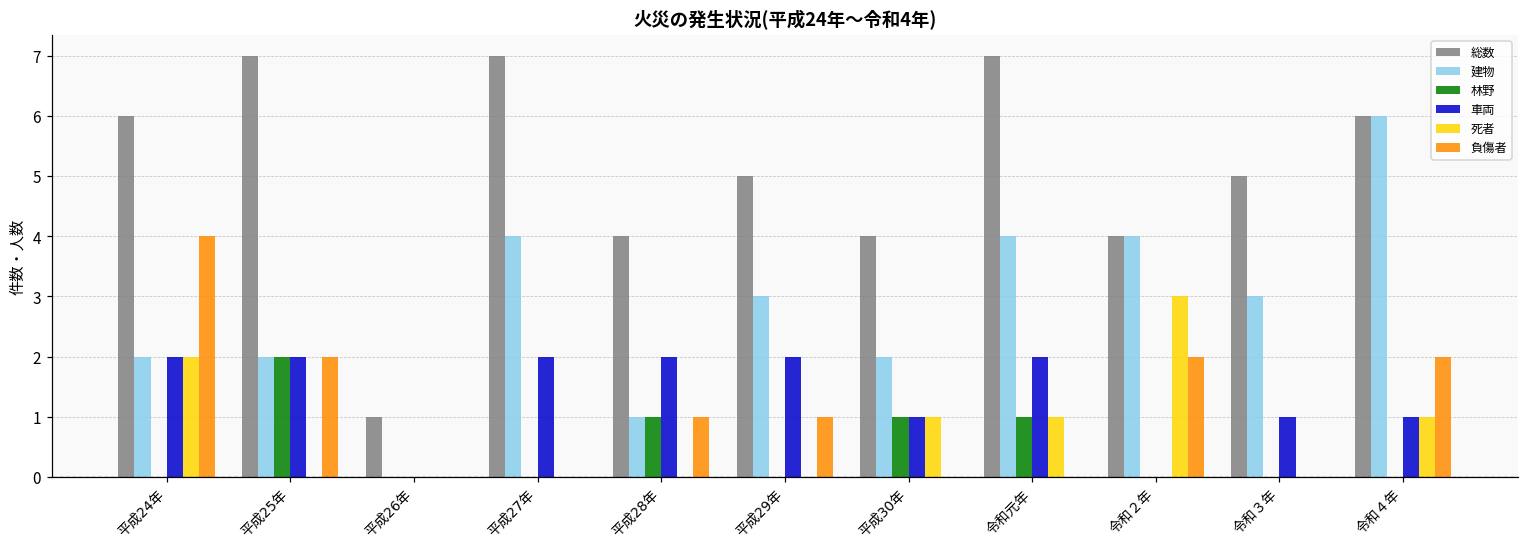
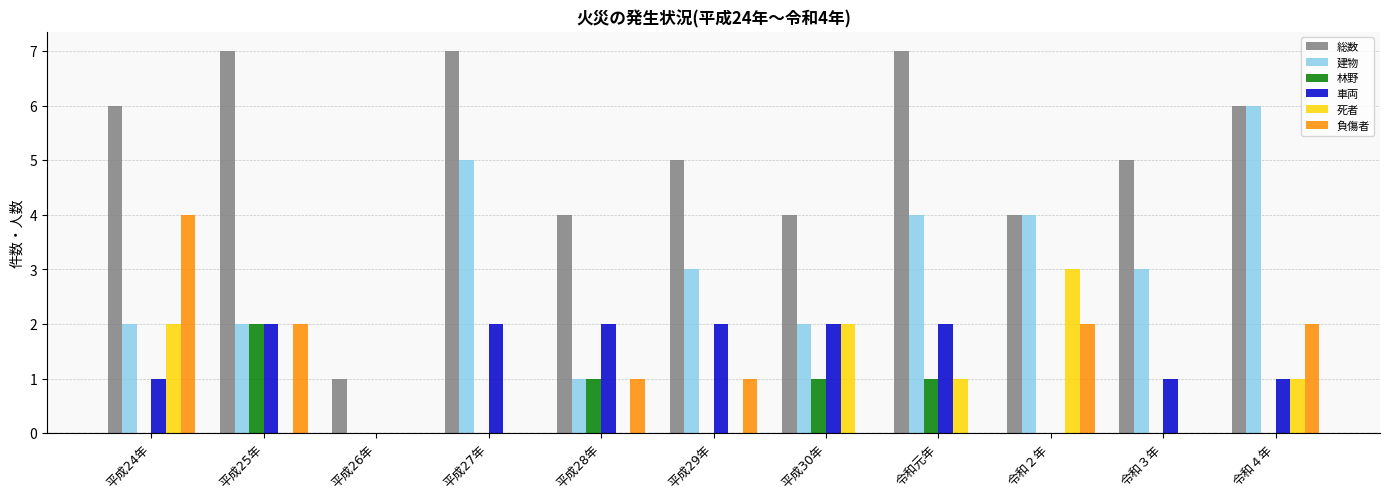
車両, 平成24年: 2 -> 1
建物, 平成27年: 4 -> 5
車両, 平成30年: 1 -> 2
死者, 平成30年: 1 -> 2
